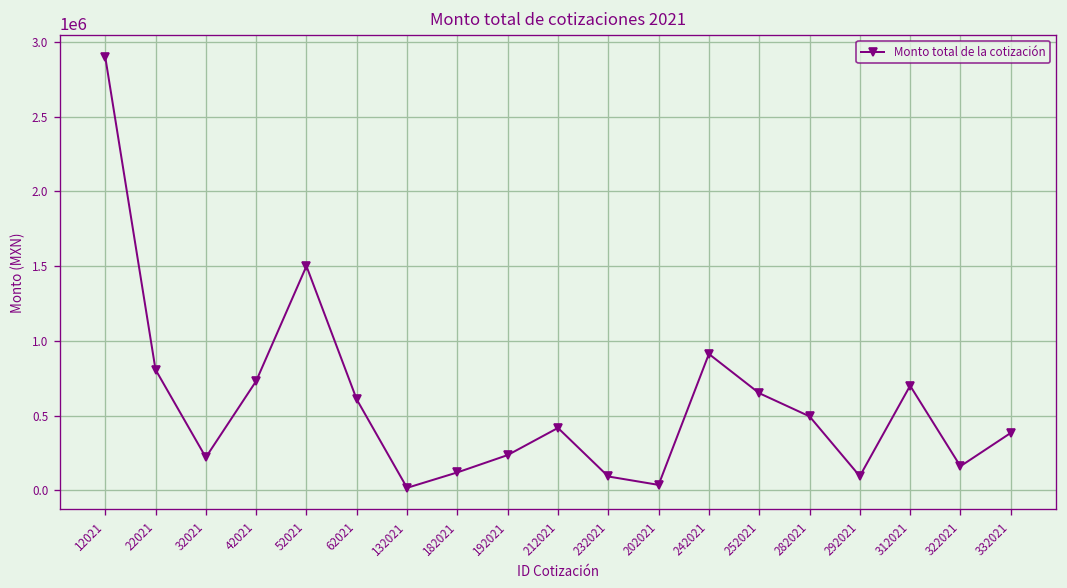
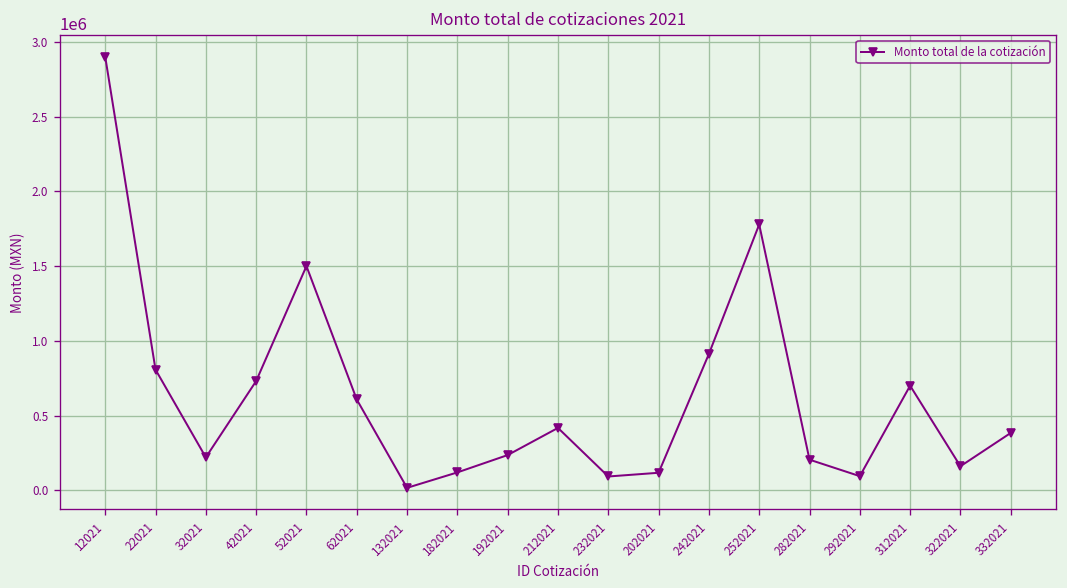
202021: 40000 -> 120000
252021: 650000 -> 1780000
282021: 500000 -> 210000
